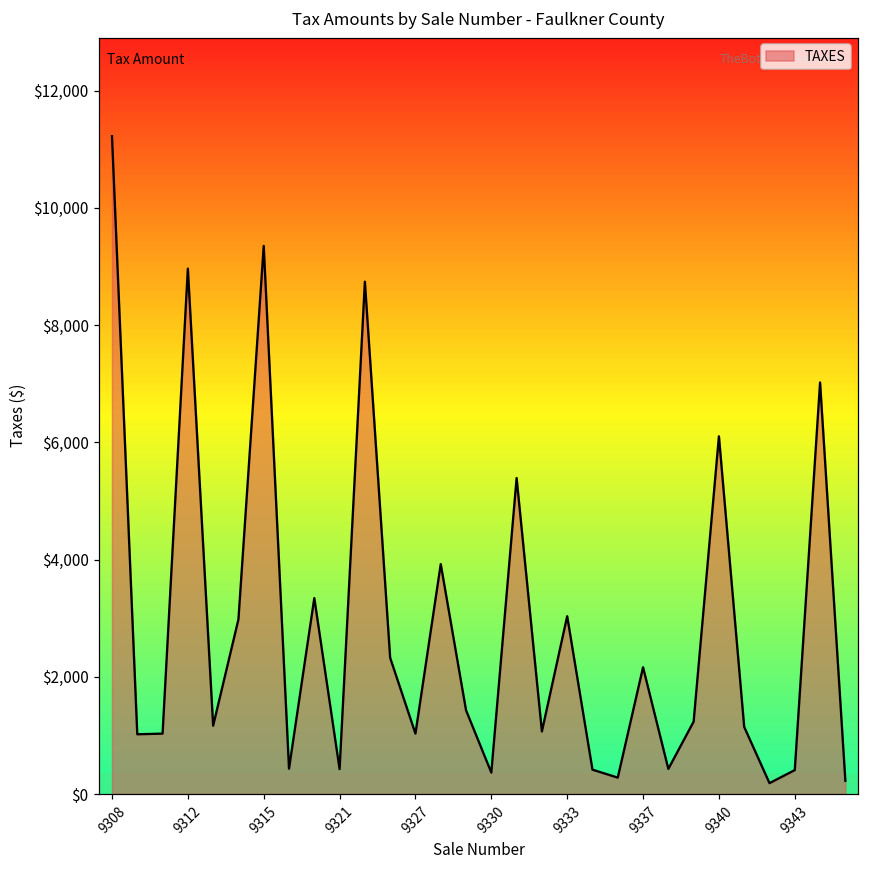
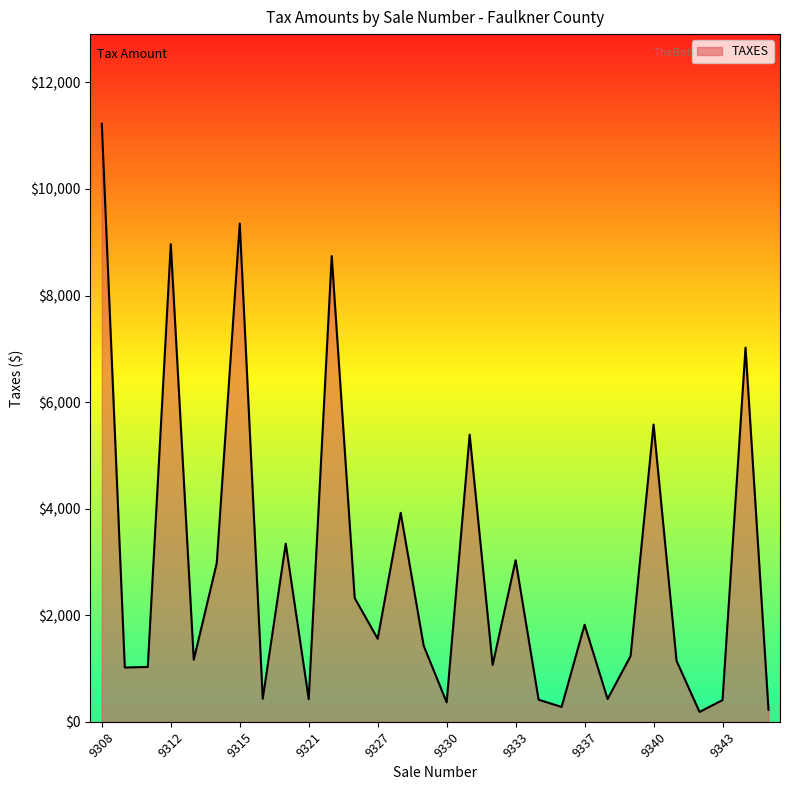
9327: $1,000 -> $1,600
9337: $2,200 -> $1,800
9340: $6,100 -> $5,600
